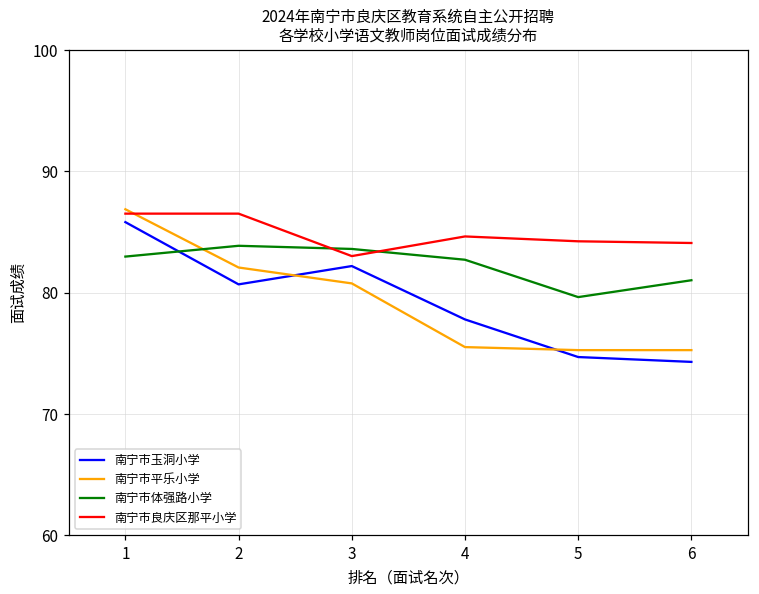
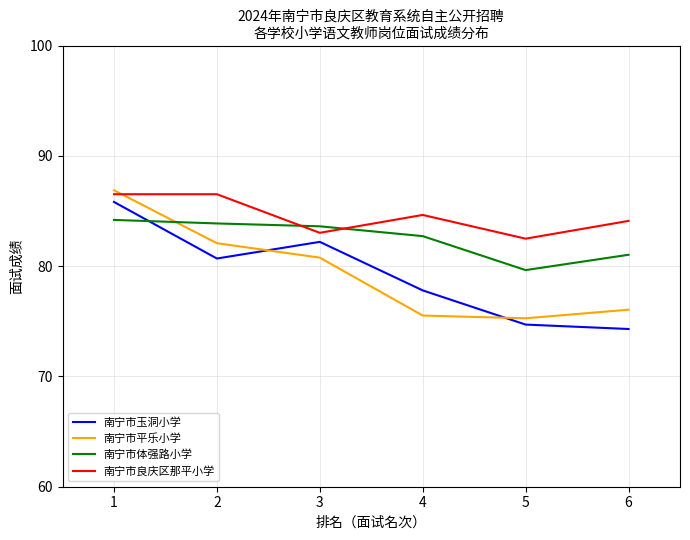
南宁市体强路小学, 1: 83.0 -> 84.2
南宁市良庆区那平小学, 5: 84.2 -> 82.5
南宁市平乐小学, 6: 75.3 -> 76.1
